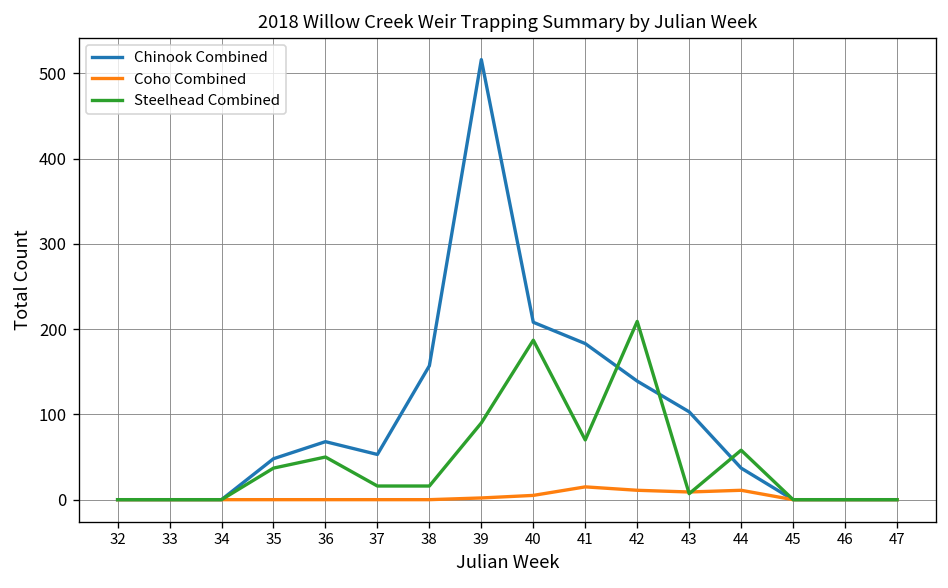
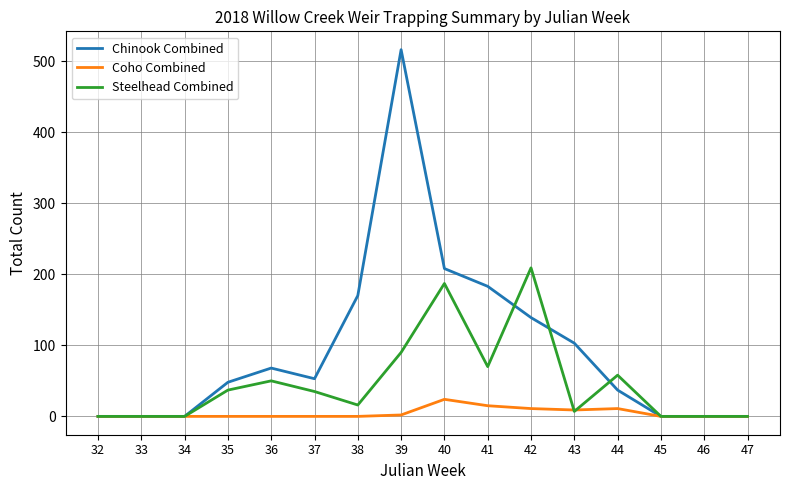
Steelhead Combined, 37: 20 -> 40
Chinook Combined, 38: 160 -> 170
Coho Combined, 40: 10 -> 20
